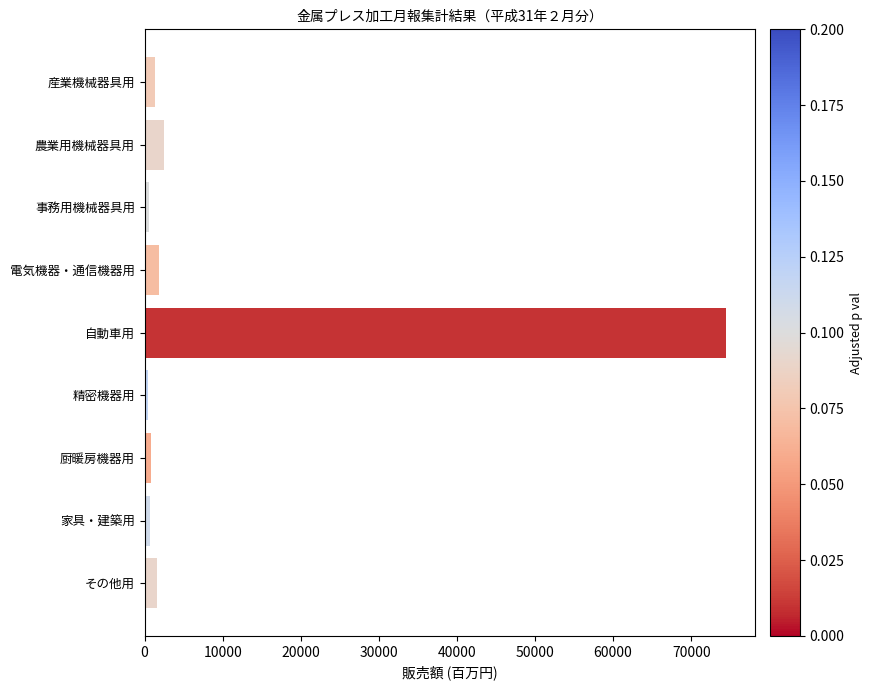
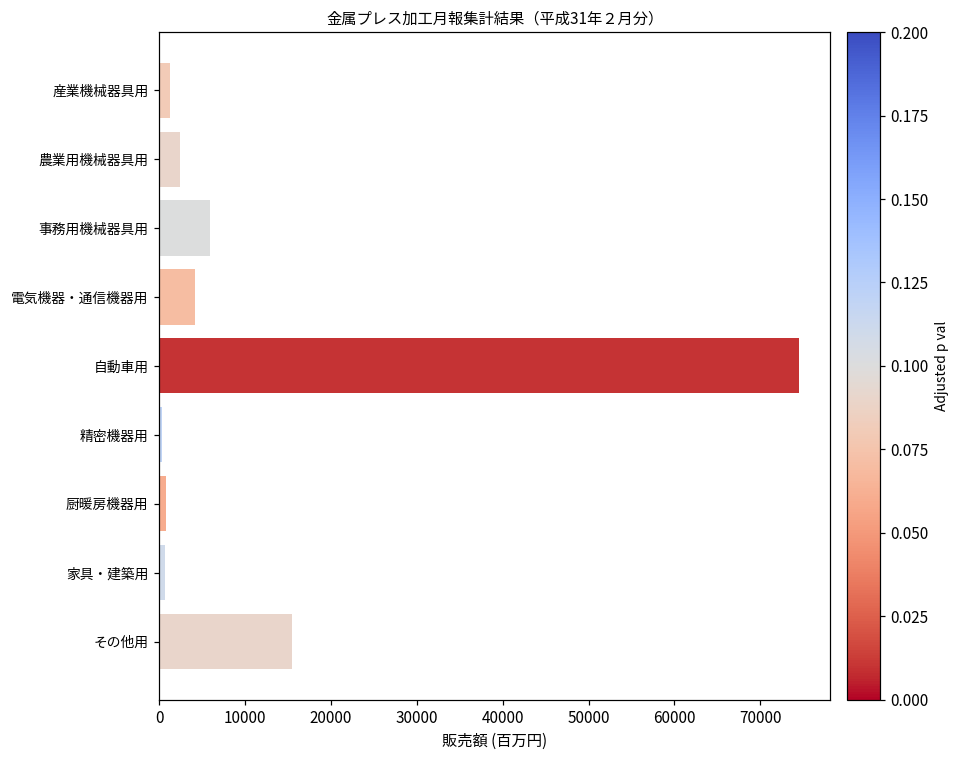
事務用機械器具用: 1000 -> 6000
電気機器・通信機器用: 2000 -> 4000
その他用: 2000 -> 15000
